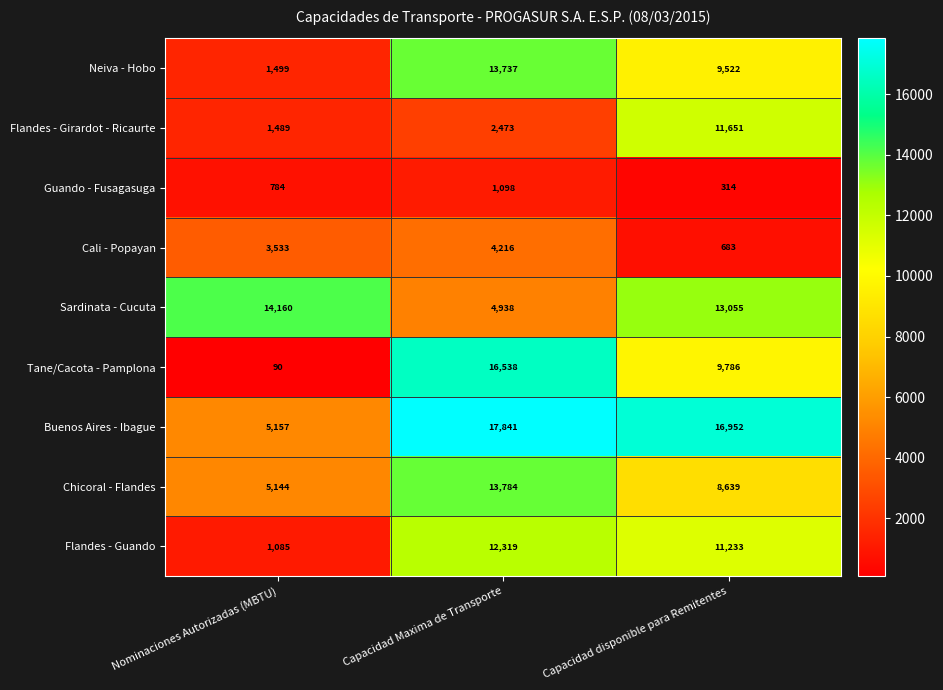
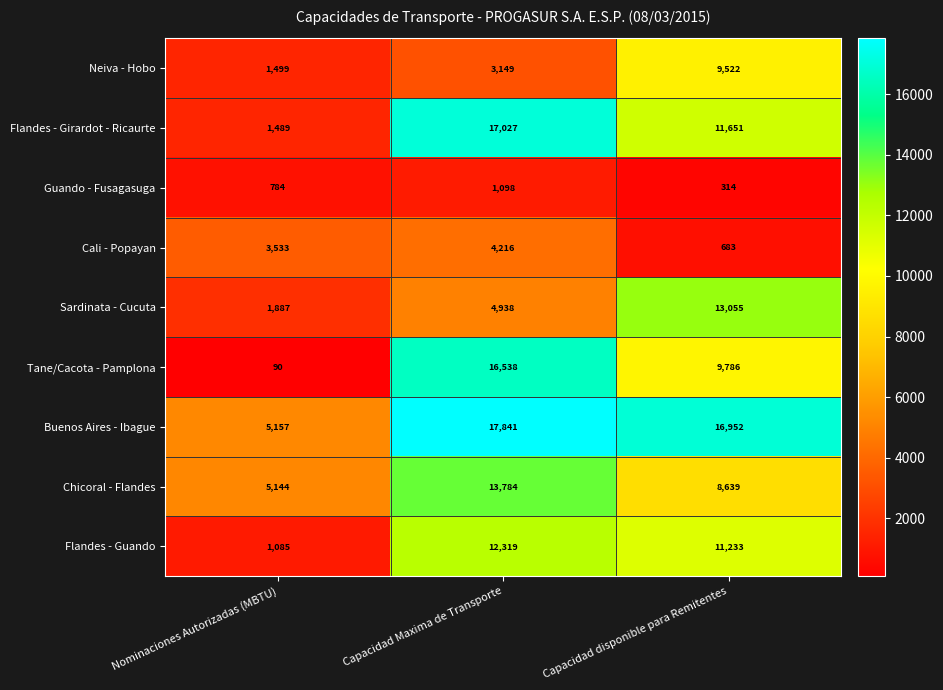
Neiva - Hobo, Capacidad Maxima de Transporte: 13,737 -> 3,149
Flandes - Girardot - Ricaurte, Capacidad Maxima de Transporte: 2,473 -> 17,027
Sardinata - Cucuta, Nominaciones Autorizadas (MBTU): 14,160 -> 1,887
